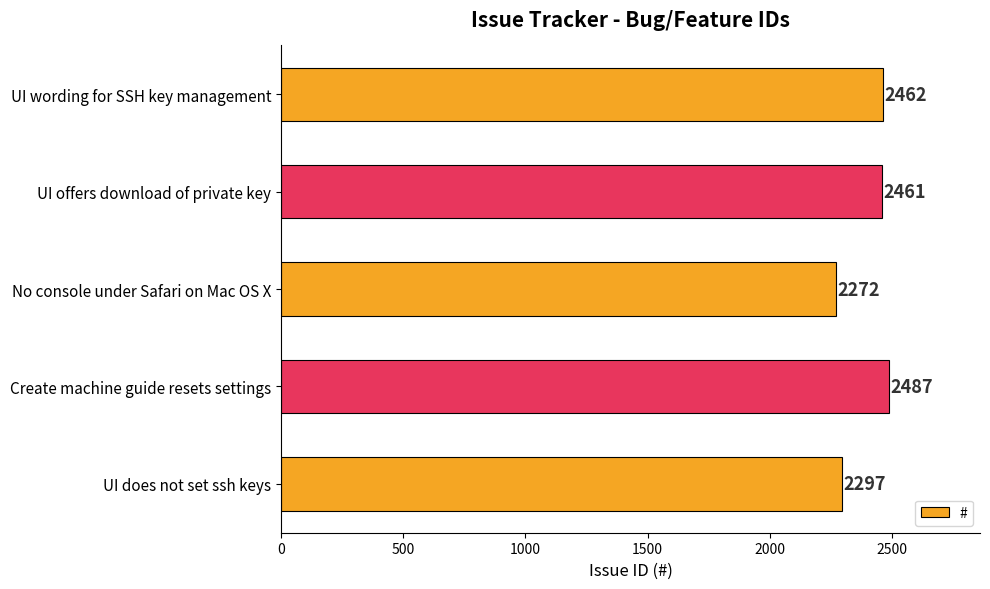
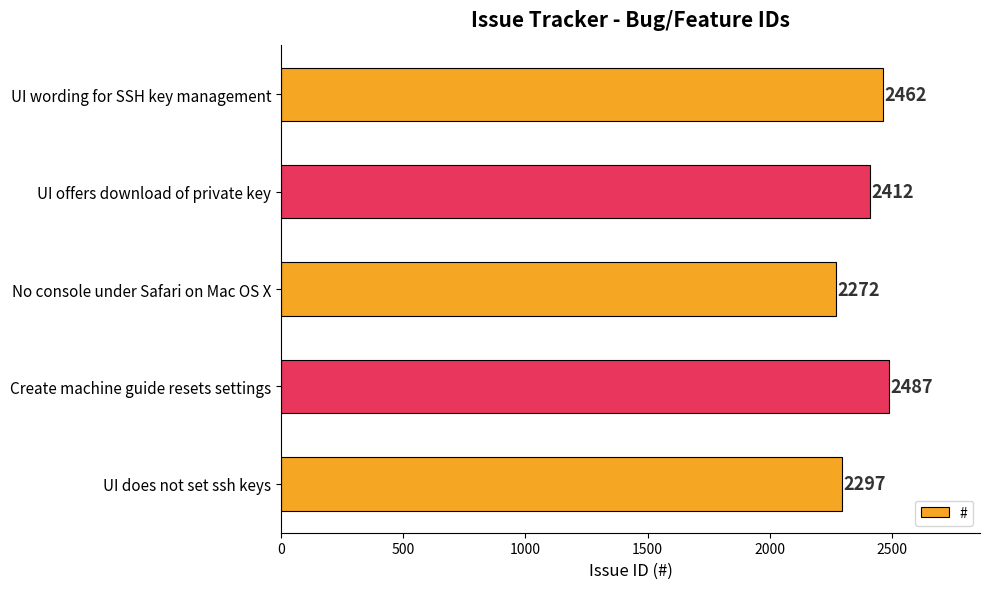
UI offers download of private key: 2461 -> 2412
